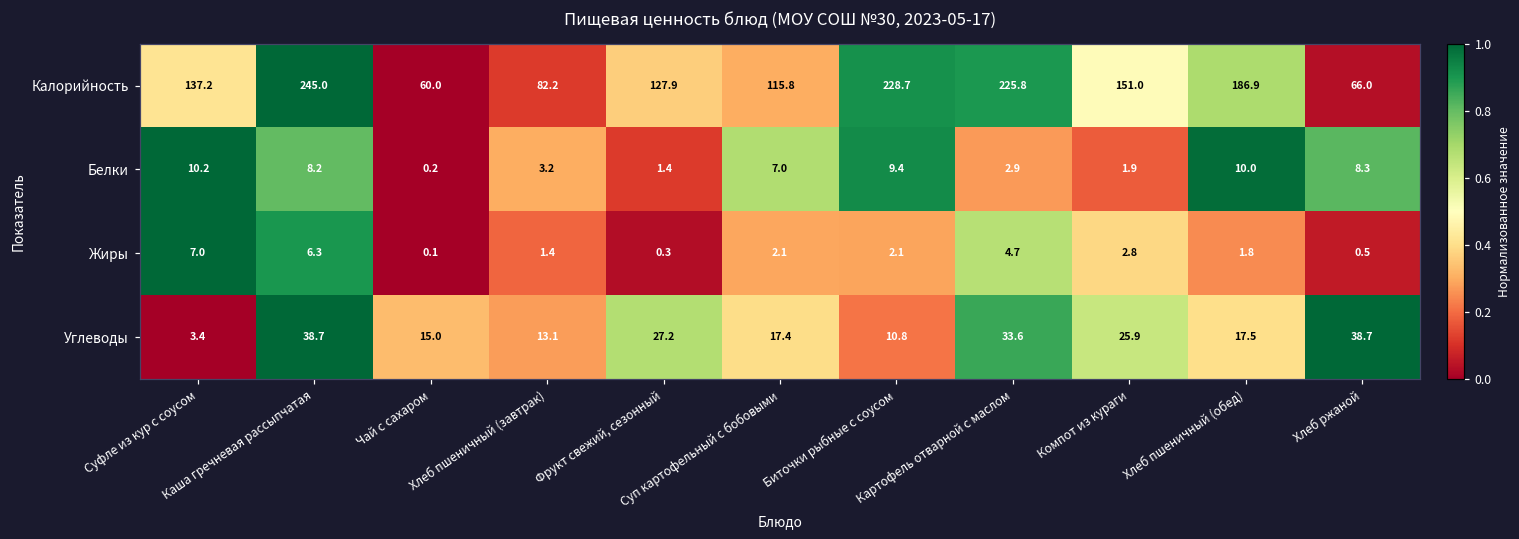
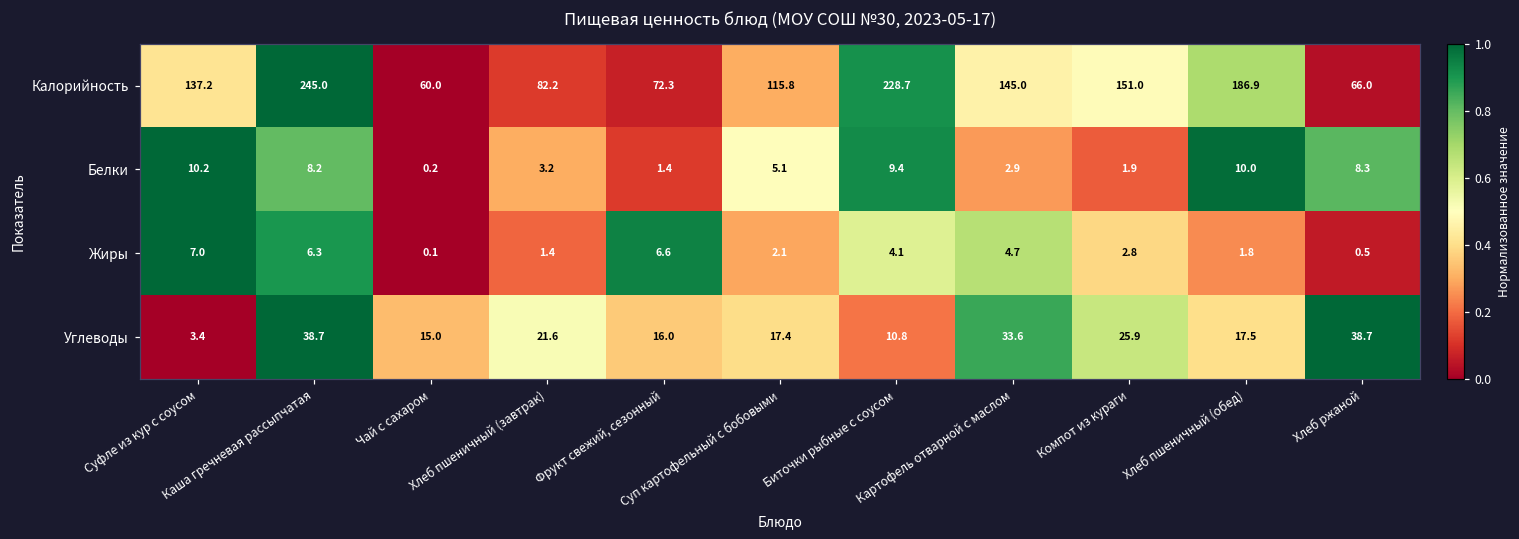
Калорийность, Фрукт свежий, сезонный: 127.9 -> 72.3
Калорийность, Картофель отварной с маслом: 225.8 -> 145.0
Белки, Суп картофельный с бобовыми: 7.0 -> 5.1
Жиры, Фрукт свежий, сезонный: 0.3 -> 6.6
Жиры, Биточки рыбные с соусом: 2.1 -> 4.1
Углеводы, Хлеб пшеничный (завтрак): 13.1 -> 21.6
Углеводы, Фрукт свежий, сезонный: 27.2 -> 16.0
